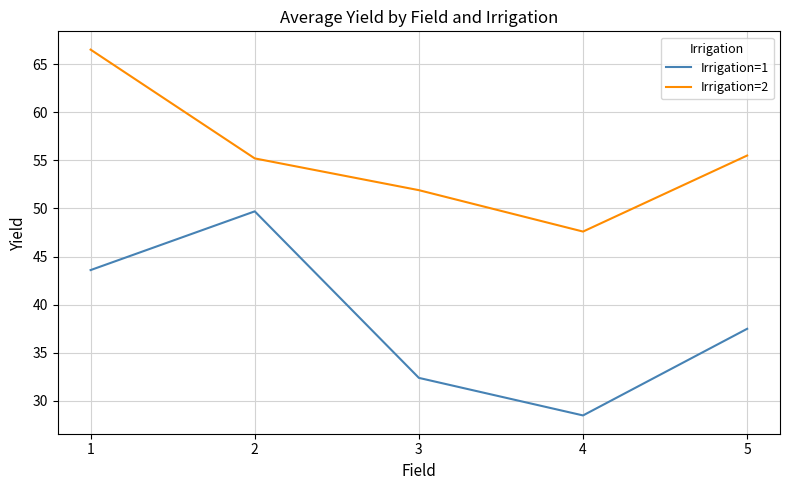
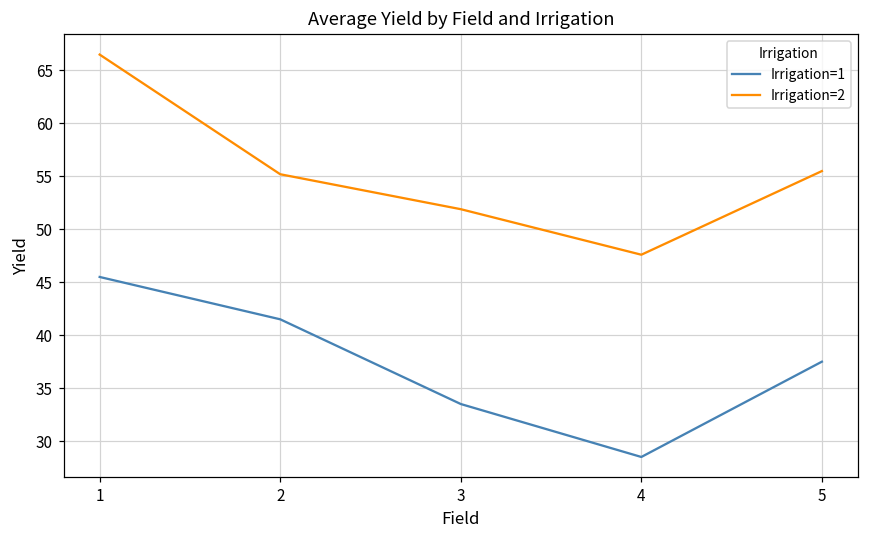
Irrigation=1, 1: 44 -> 46
Irrigation=1, 2: 50 -> 42
Irrigation=1, 3: 32 -> 34
